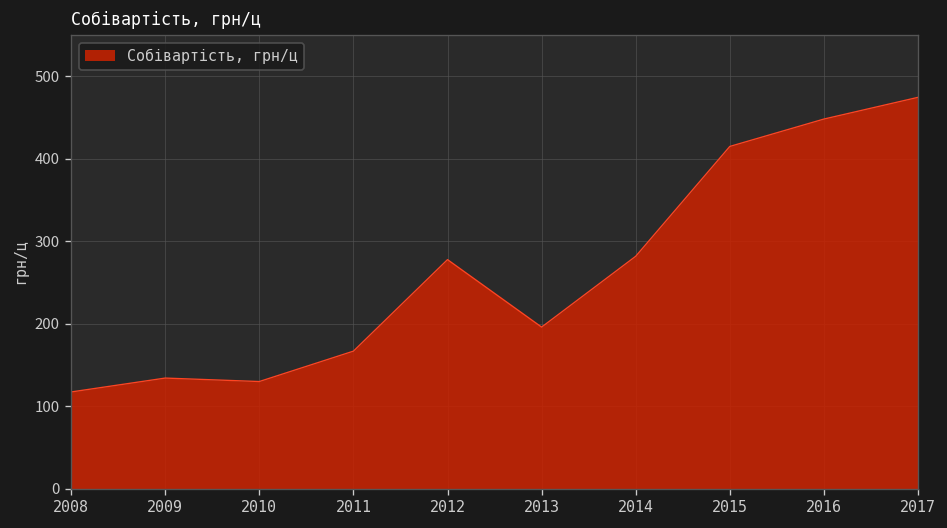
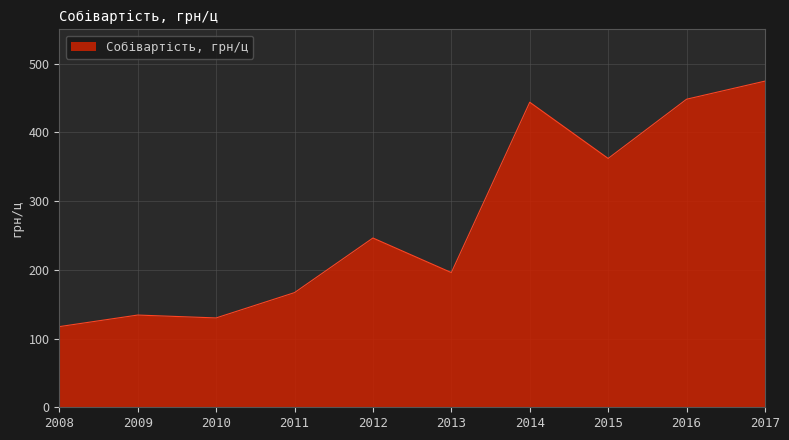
2012: 280 -> 250
2014: 280 -> 440
2015: 420 -> 360
